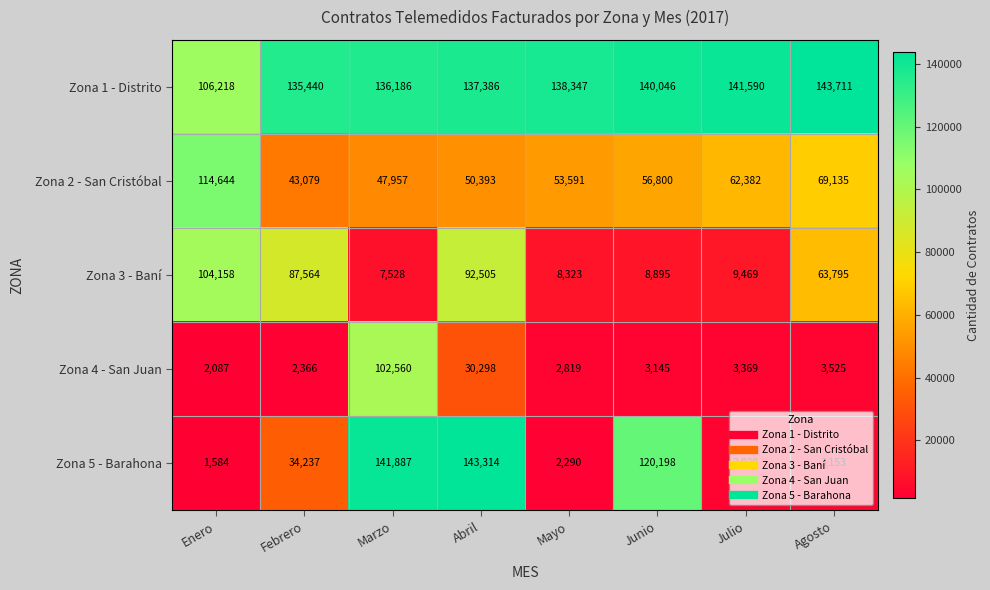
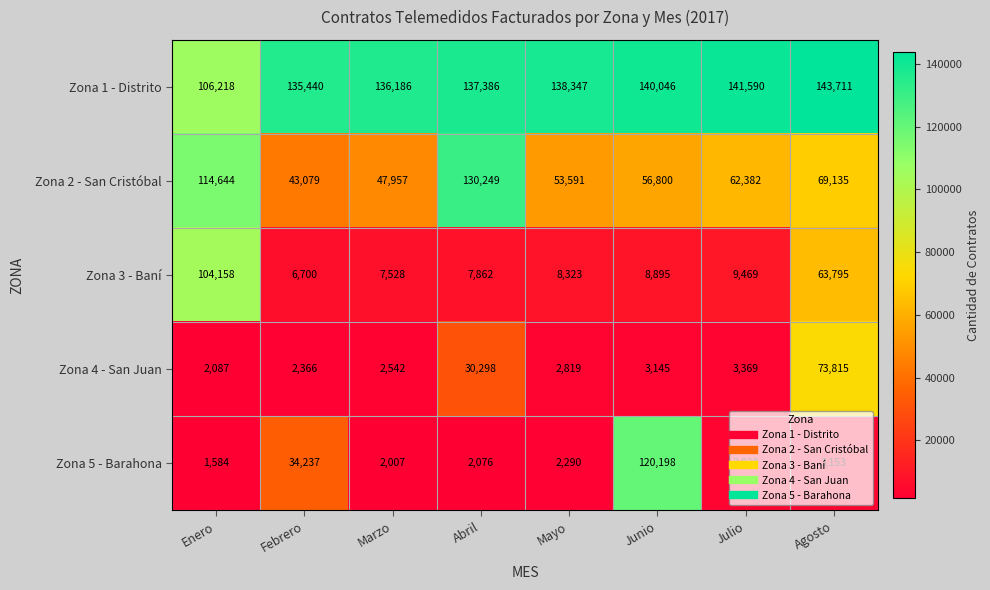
Zona 2 - San Cristóbal, Abril: 50,393 -> 130,249
Zona 3 - Baní, Febrero: 87,564 -> 6,700
Zona 3 - Baní, Abril: 92,505 -> 7,862
Zona 4 - San Juan, Marzo: 102,560 -> 2,542
Zona 4 - San Juan, Agosto: 3,525 -> 73,815
Zona 5 - Barahona, Marzo: 141,887 -> 2,007
Zona 5 - Barahona, Abril: 143,314 -> 2,076
